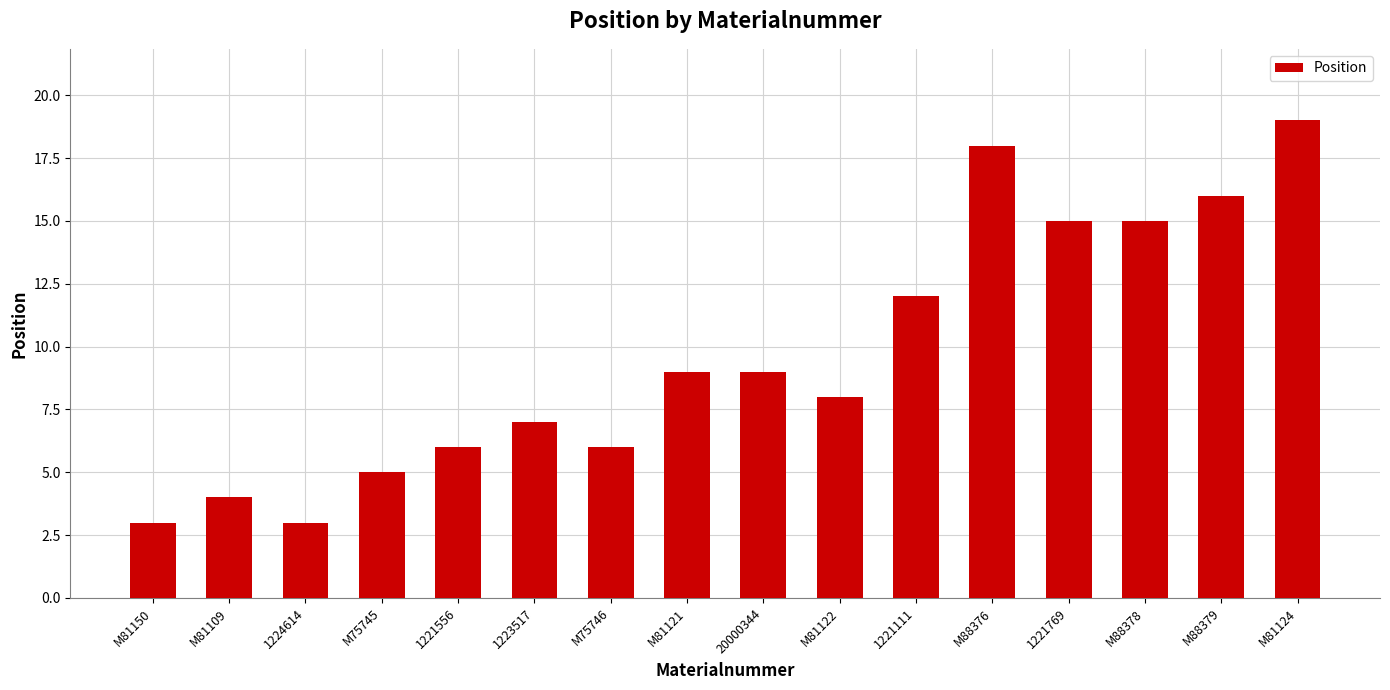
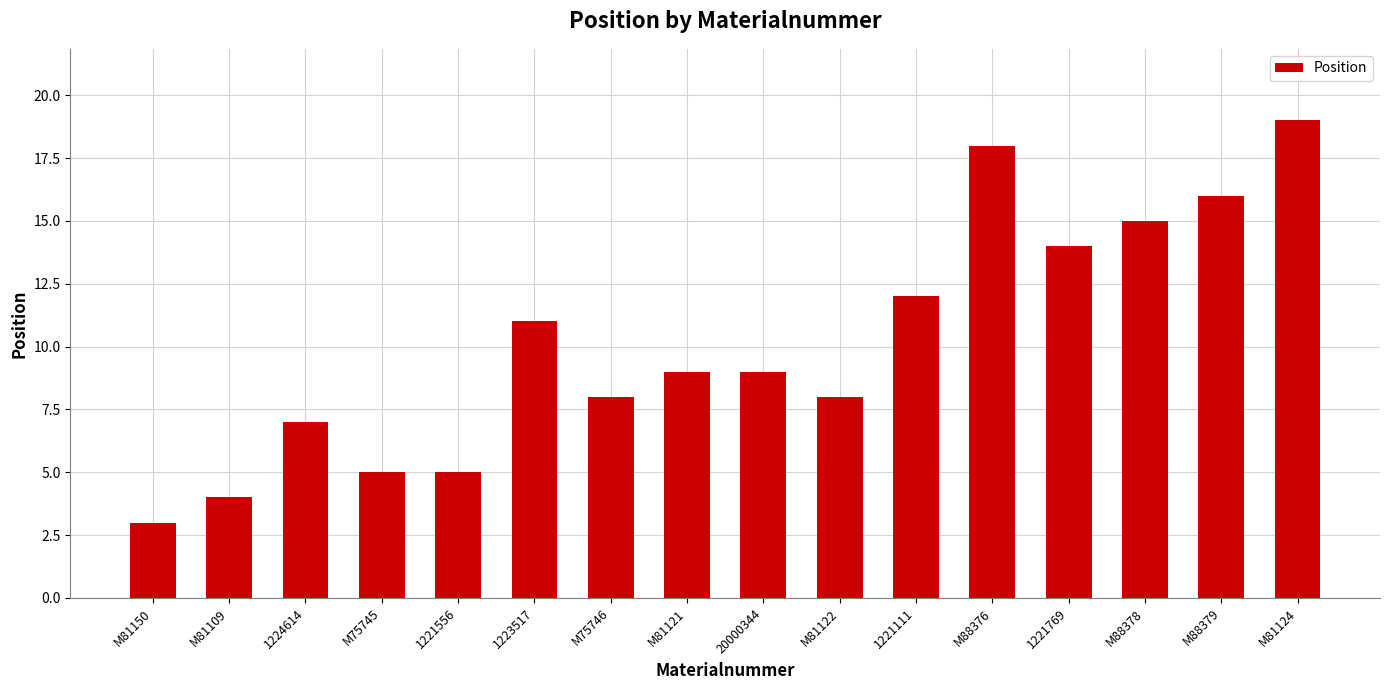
1224614: 3 -> 7
1221556: 6 -> 5
1223517: 7 -> 11
M75746: 6 -> 8
1221769: 15 -> 14
